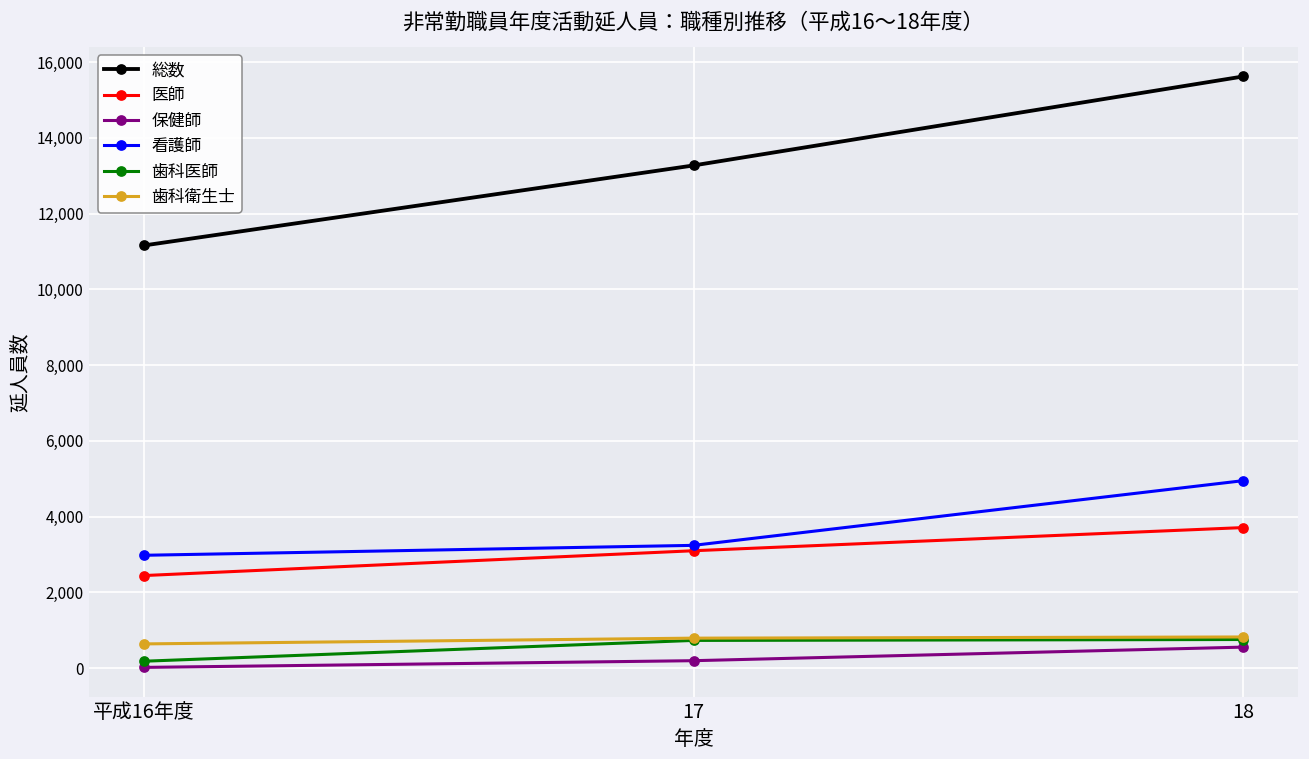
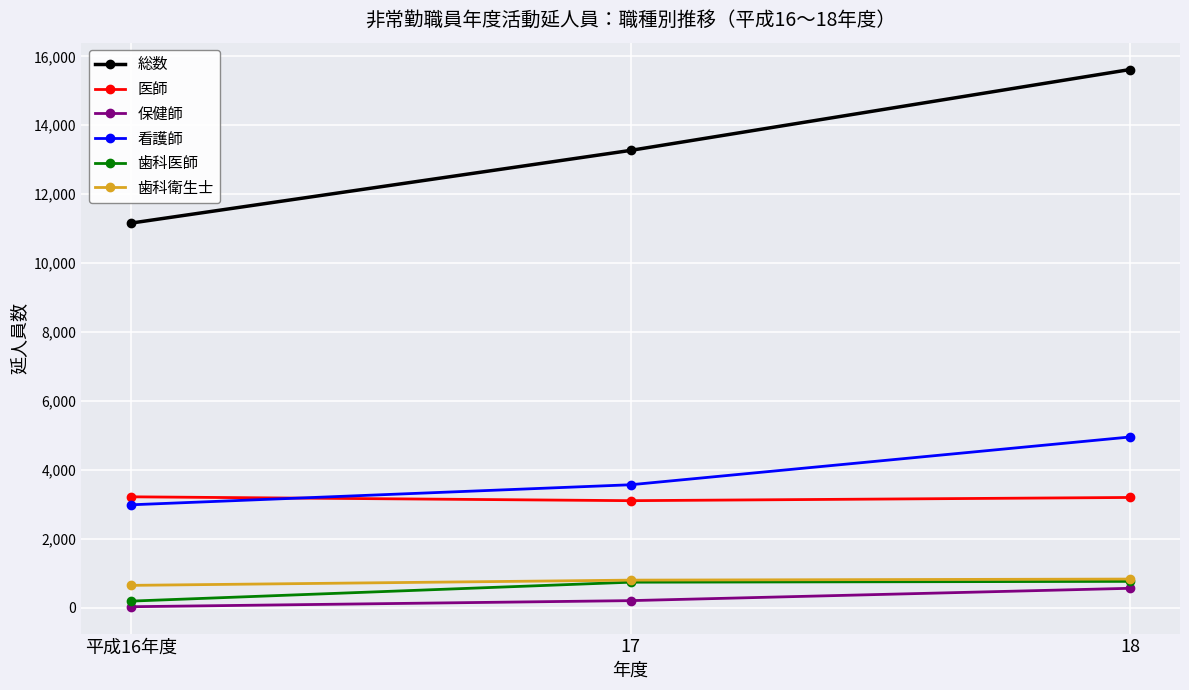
医師, 平成16年度: 2,400 -> 3,200
看護師, 17: 3,200 -> 3,600
医師, 18: 3,700 -> 3,200
